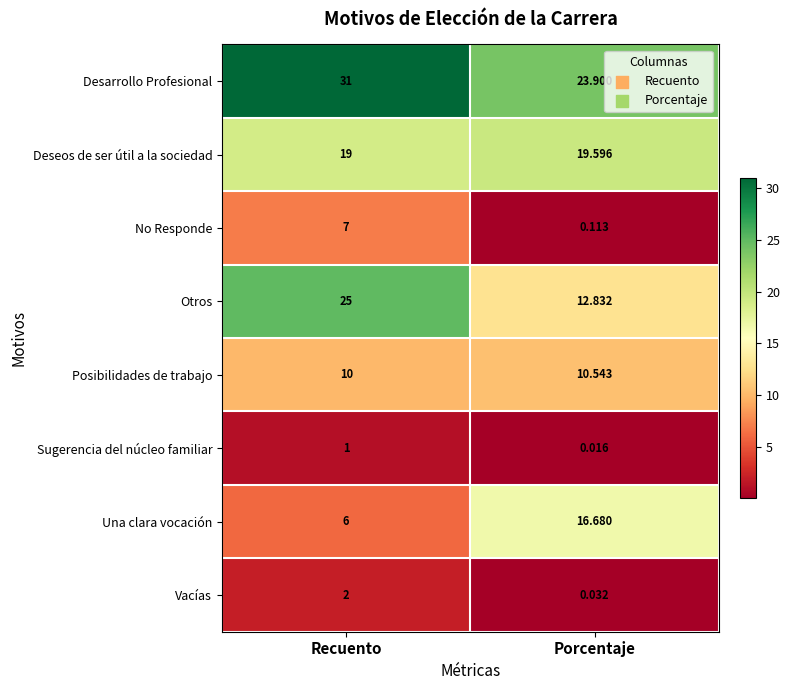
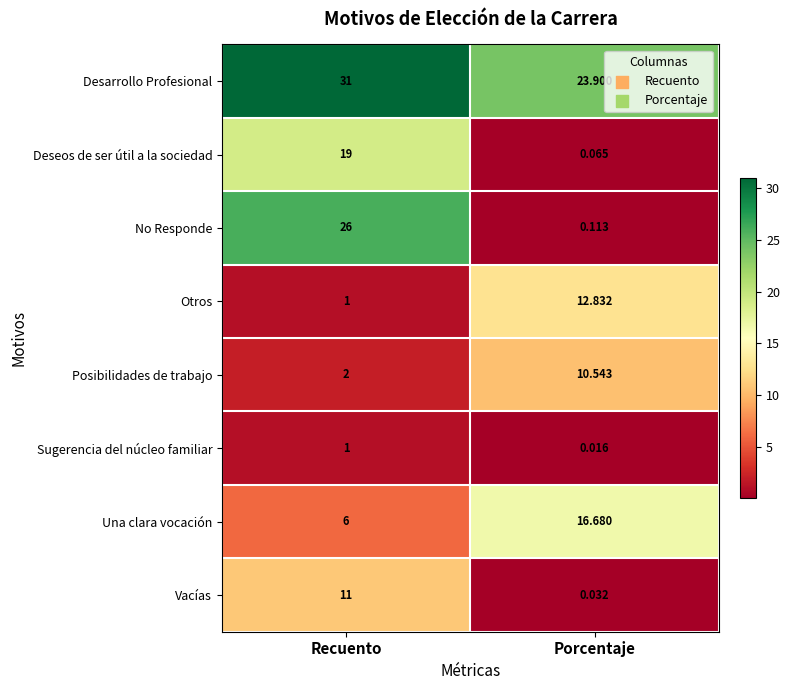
Deseos de ser útil a la sociedad, Porcentaje: 19.596 -> 0.065
No Responde, Recuento: 7 -> 26
Otros, Recuento: 25 -> 1
Posibilidades de trabajo, Recuento: 10 -> 2
Vacías, Recuento: 2 -> 11
